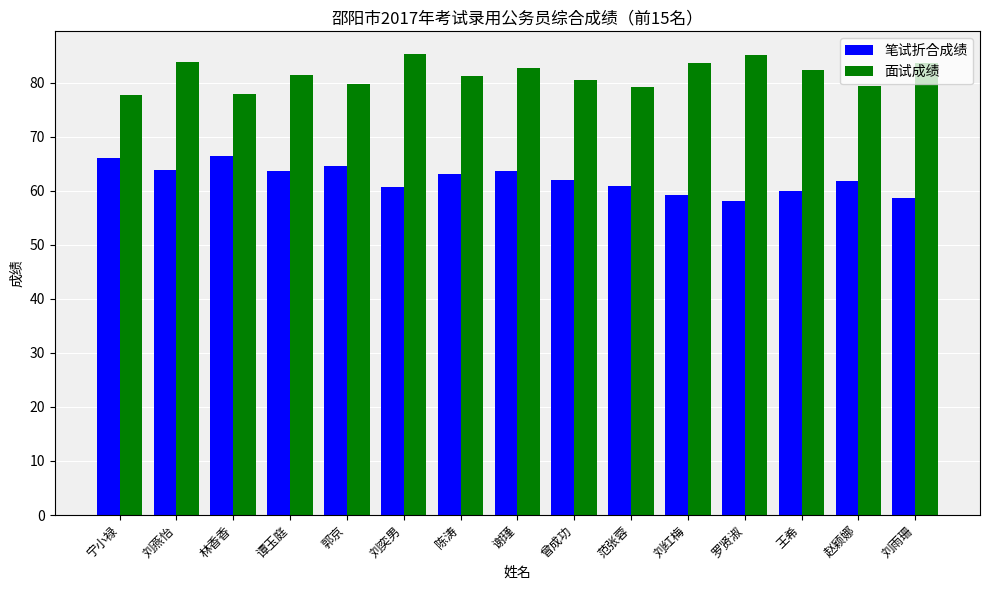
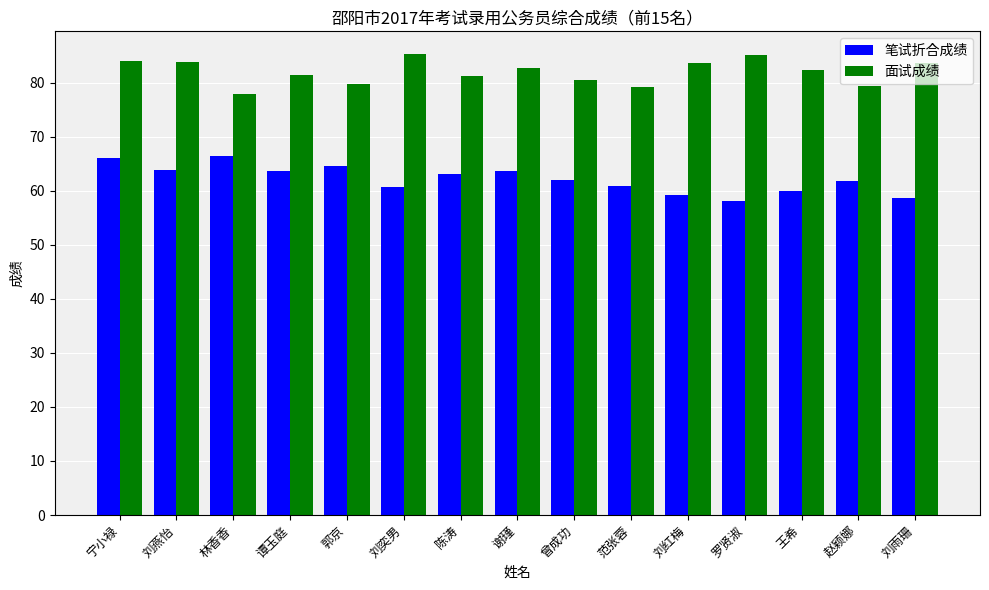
面试成绩, 宁小禄: 78 -> 84
